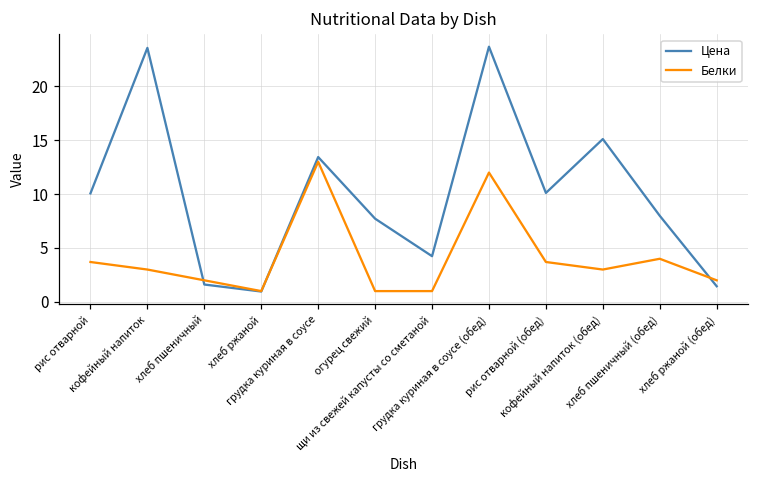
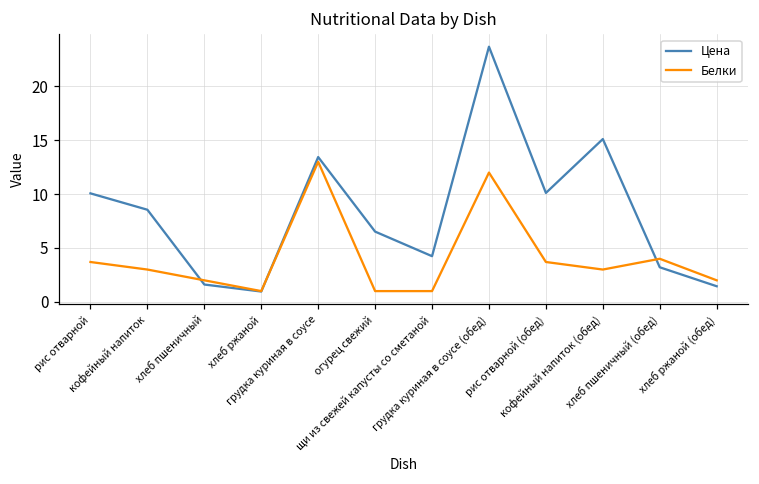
Цена, кофейный напиток: 24 -> 9
Цена, огурец свежий: 8 -> 7
Цена, хлеб пшеничный (обед): 8 -> 3
